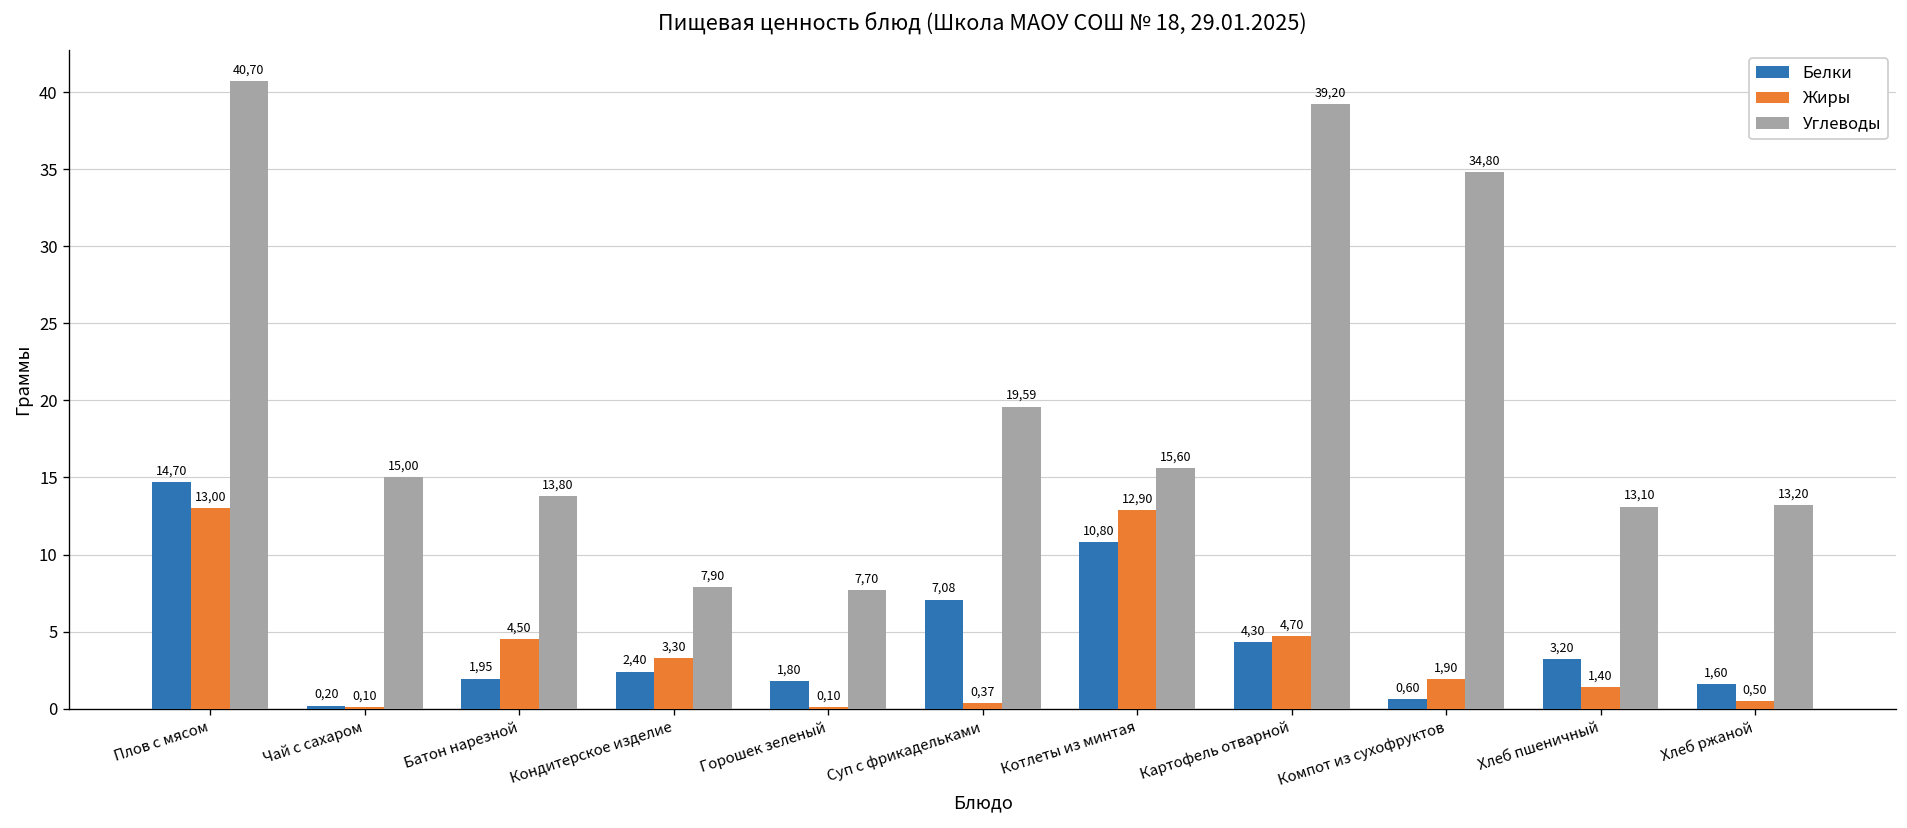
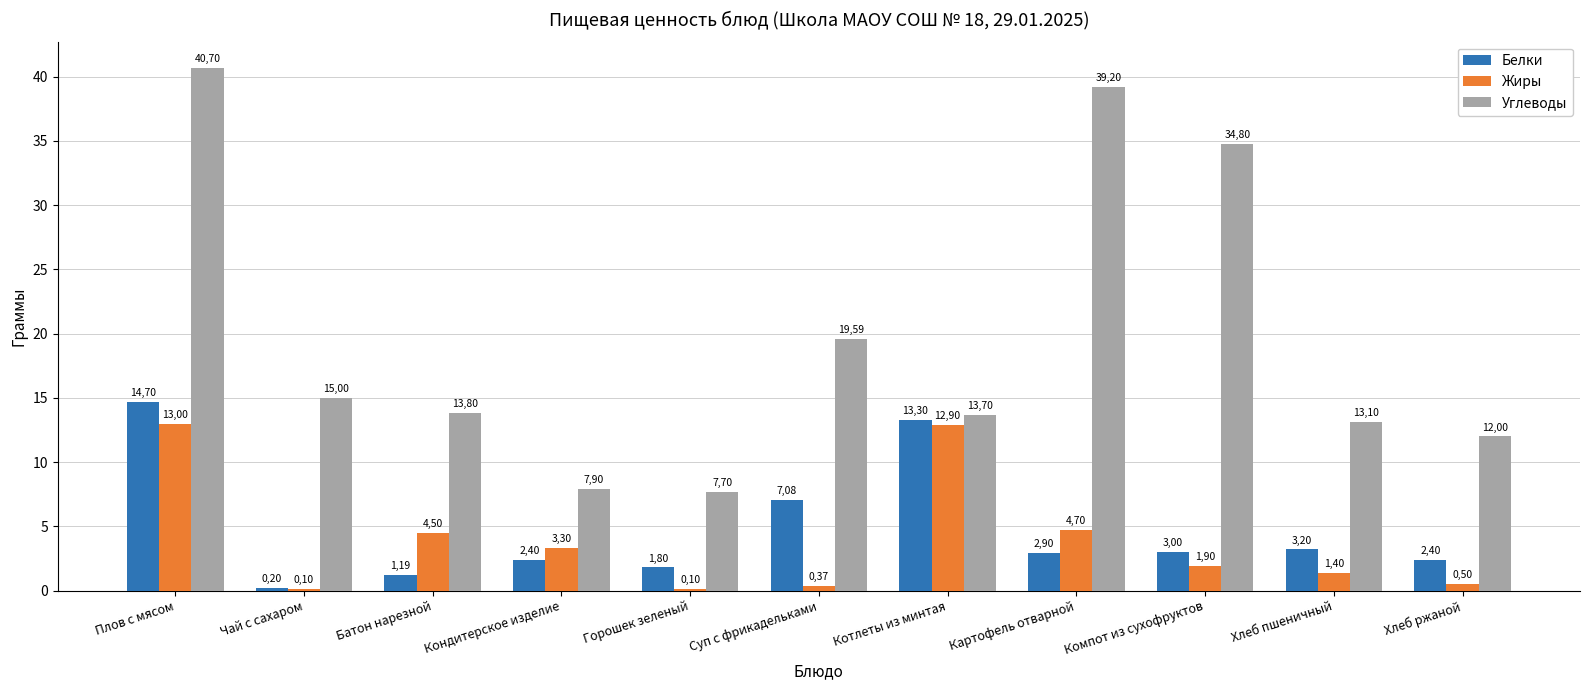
Белки, Батон нарезной: 1,95 -> 1,19
Белки, Котлеты из минтая: 10,80 -> 13,30
Углеводы, Котлеты из минтая: 15,60 -> 13,70
Белки, Картофель отварной: 4,30 -> 2,90
Белки, Компот из сухофруктов: 0,60 -> 3,00
Белки, Хлеб ржаной: 1,60 -> 2,40
Углеводы, Хлеб ржаной: 13,20 -> 12,00
